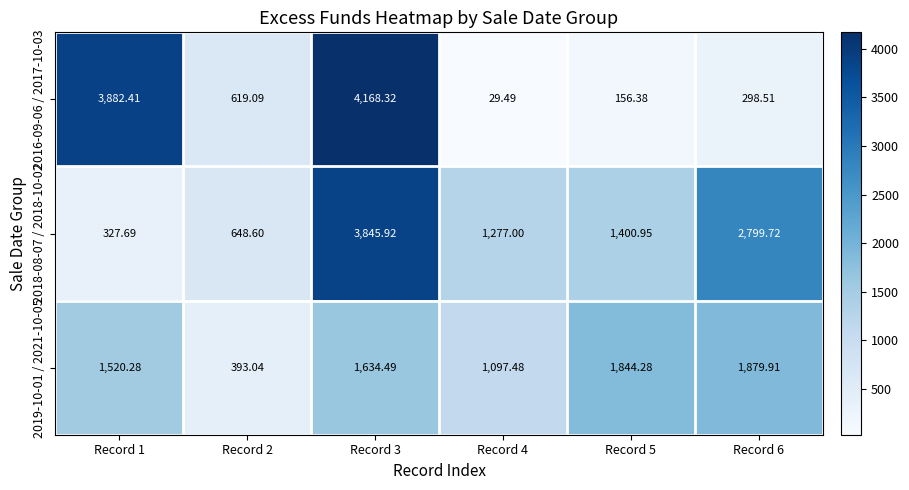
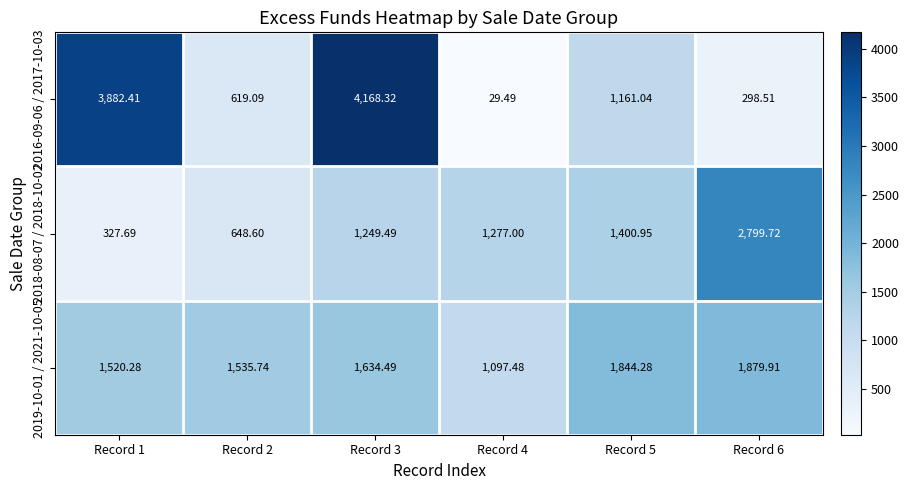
2016-09-06 / 2017-10-03, Record 5: 156.38 -> 1,161.04
2018-08-07 / 2018-10-02, Record 3: 3,845.92 -> 1,249.49
2019-10-01 / 2021-10-05, Record 2: 393.04 -> 1,535.74
